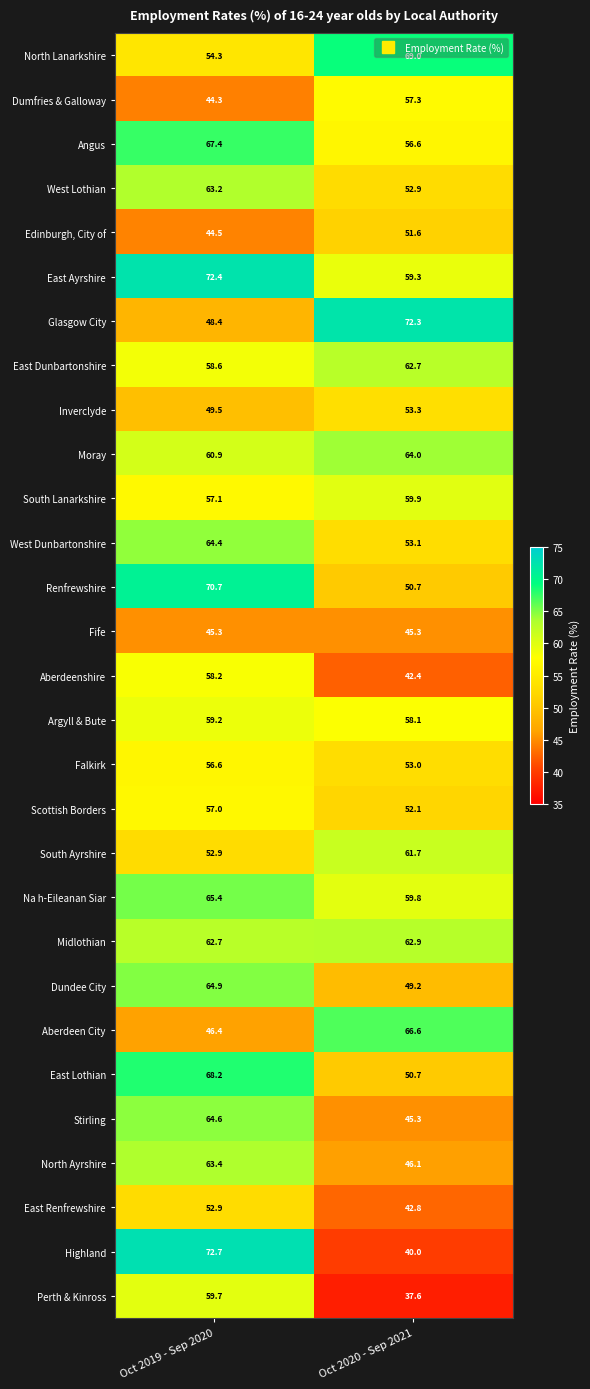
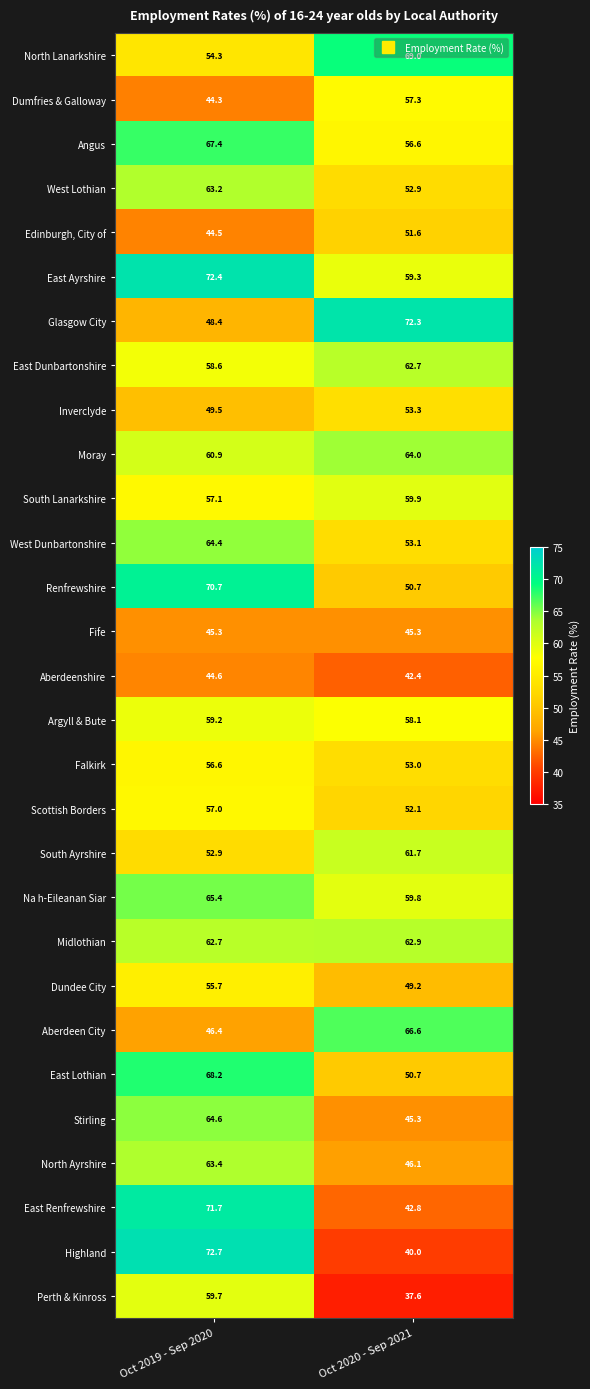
Aberdeenshire, Oct 2019 - Sep 2020: 58.2 -> 44.6
Dundee City, Oct 2019 - Sep 2020: 64.9 -> 55.7
East Renfrewshire, Oct 2019 - Sep 2020: 52.9 -> 71.7
